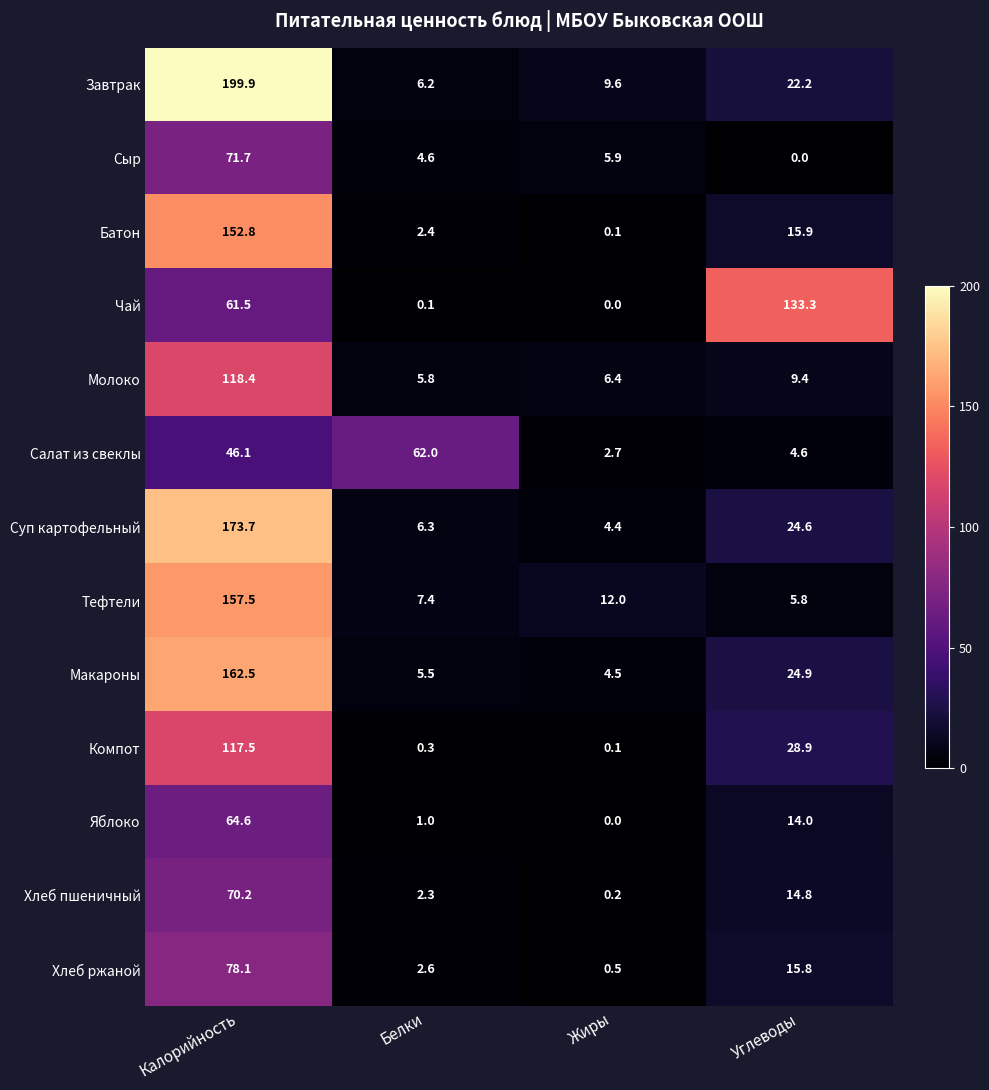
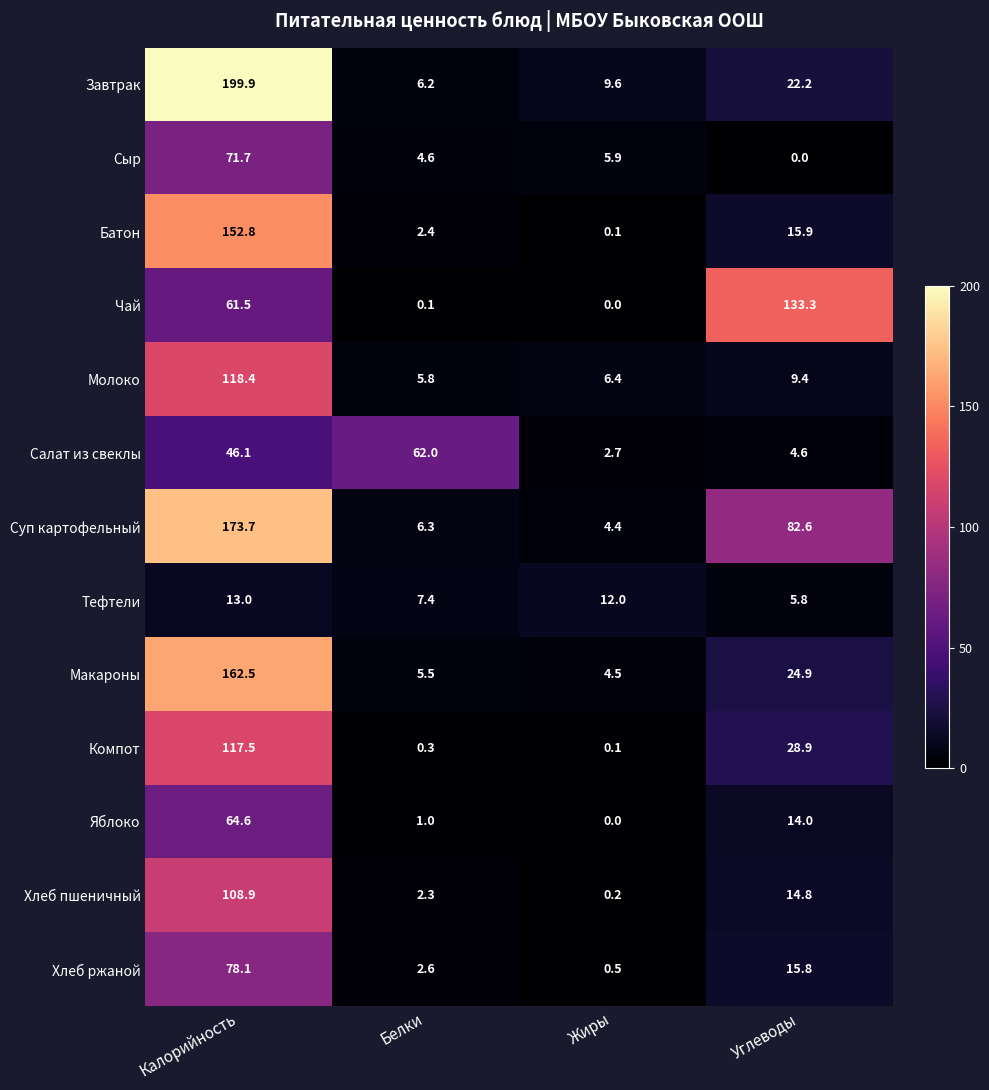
Суп картофельный, Углеводы: 24.6 -> 82.6
Тефтели, Калорийность: 157.5 -> 13.0
Хлеб пшеничный, Калорийность: 70.2 -> 108.9
